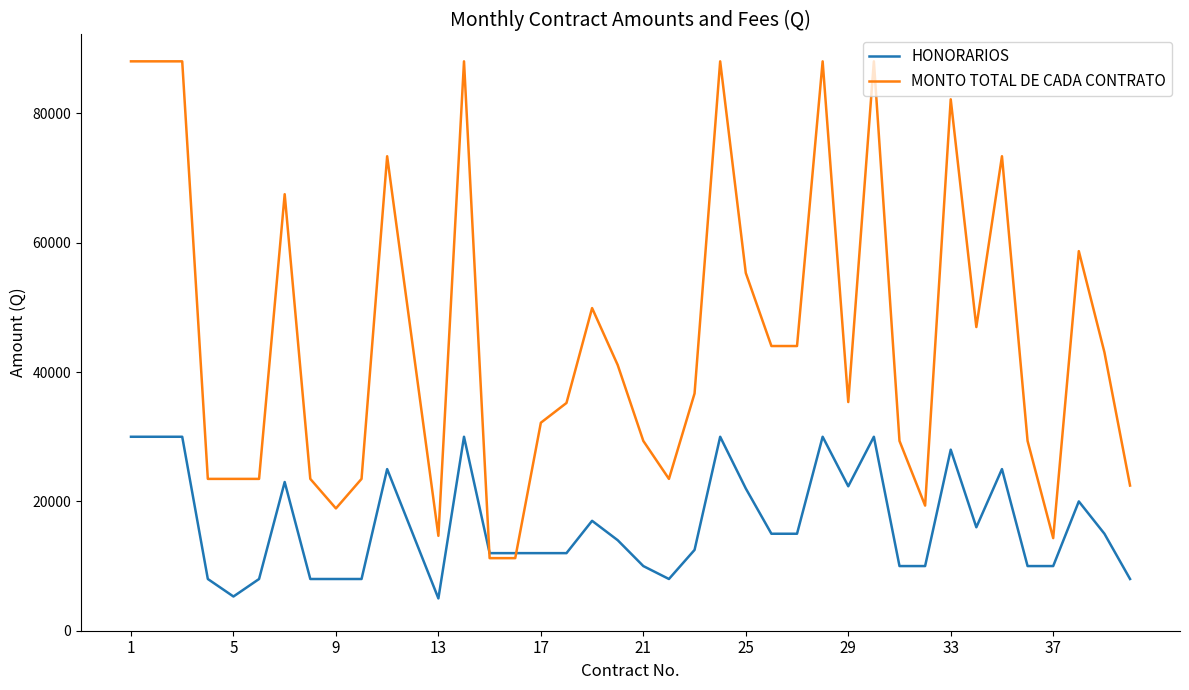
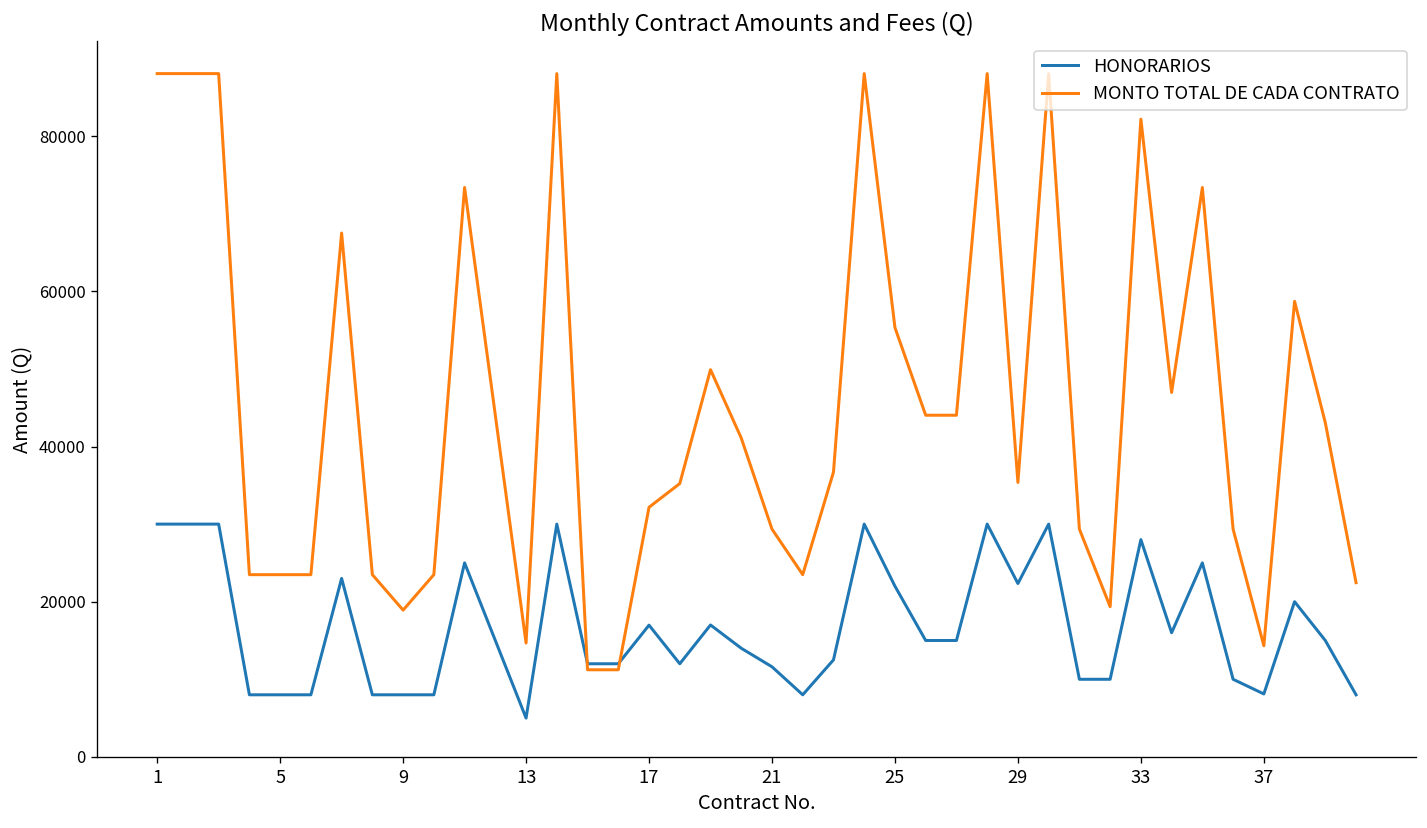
HONORARIOS, 5: 5000 -> 8000
HONORARIOS, 17: 12000 -> 17000
HONORARIOS, 21: 10000 -> 12000
HONORARIOS, 37: 10000 -> 8000
